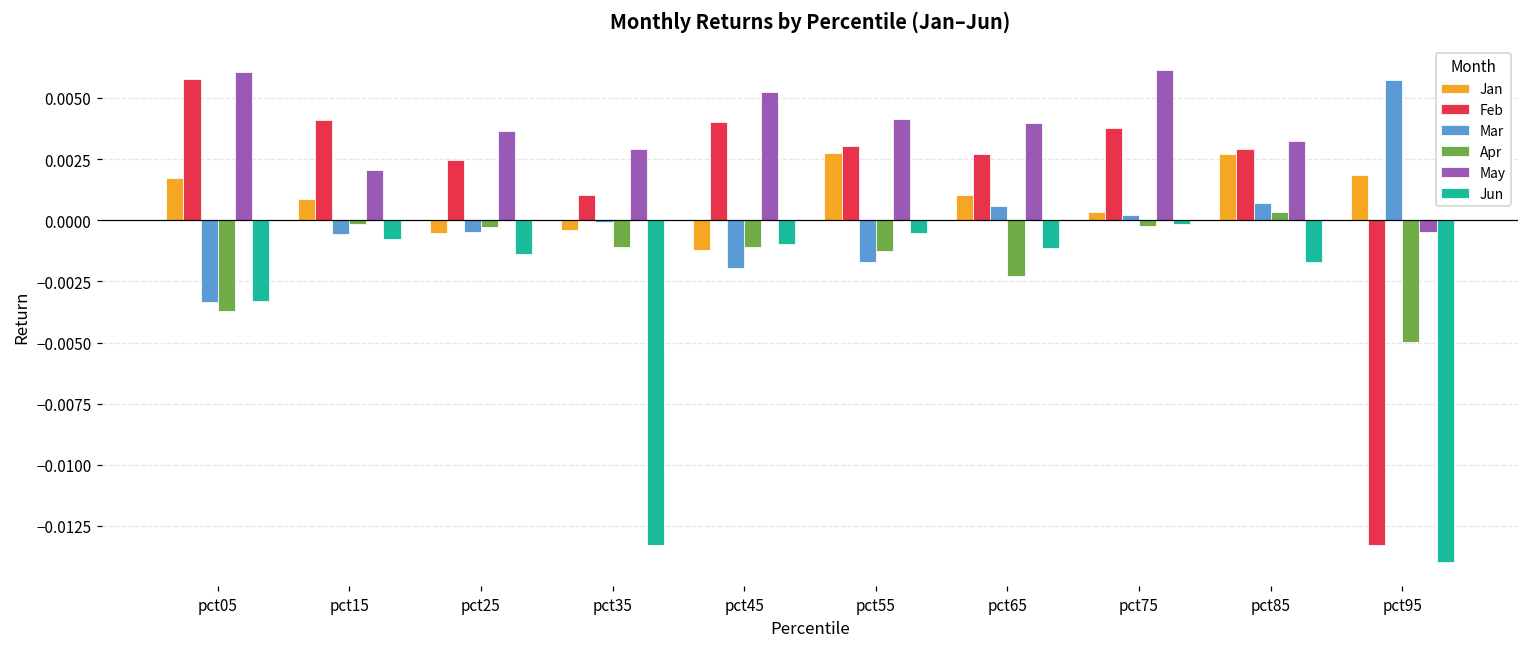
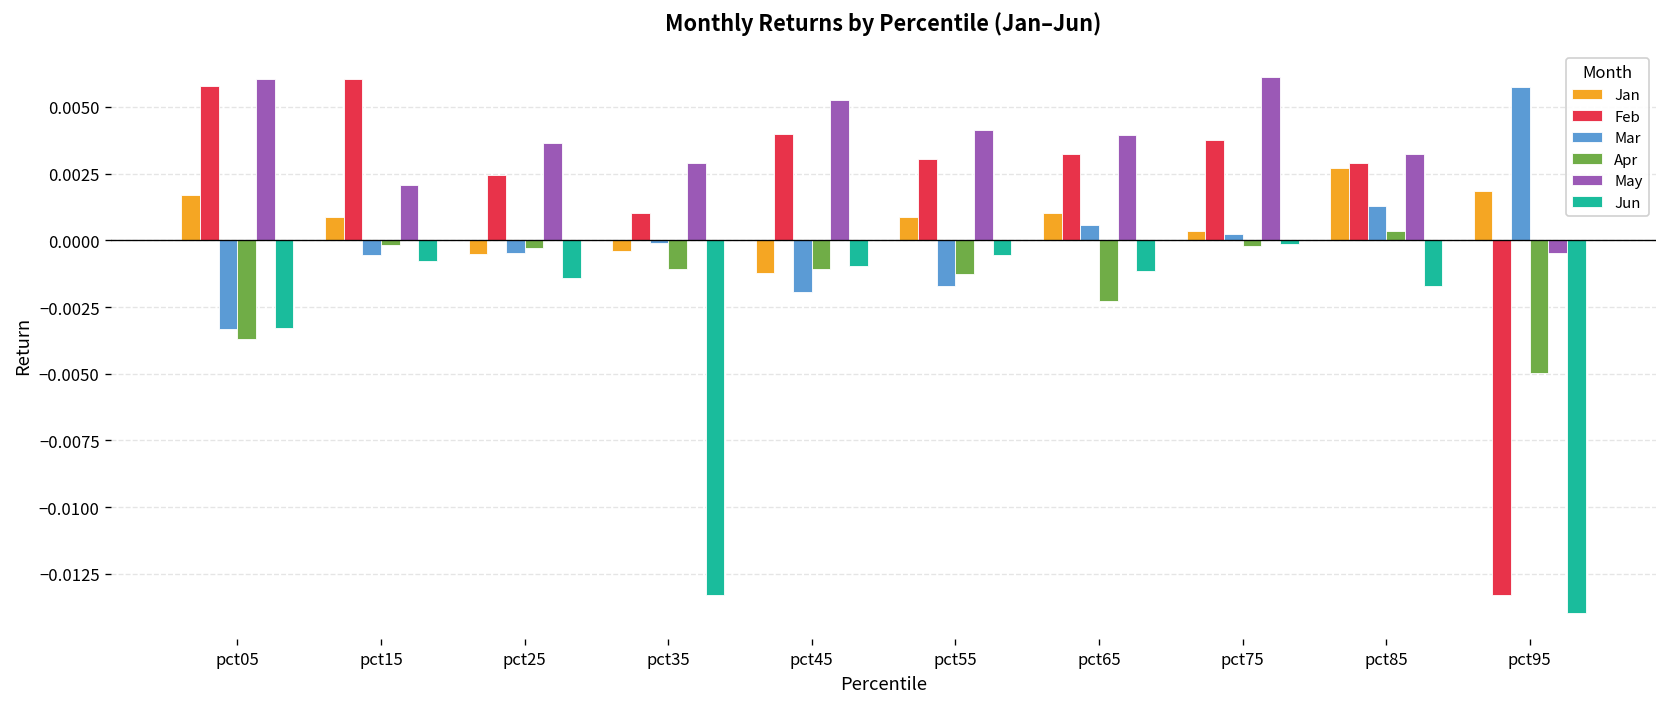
Feb, pct15: 0.0041 -> 0.0061
Jan, pct55: 0.0028 -> 0.0009
Feb, pct65: 0.0027 -> 0.0032
Mar, pct85: 0.0007 -> 0.0013
